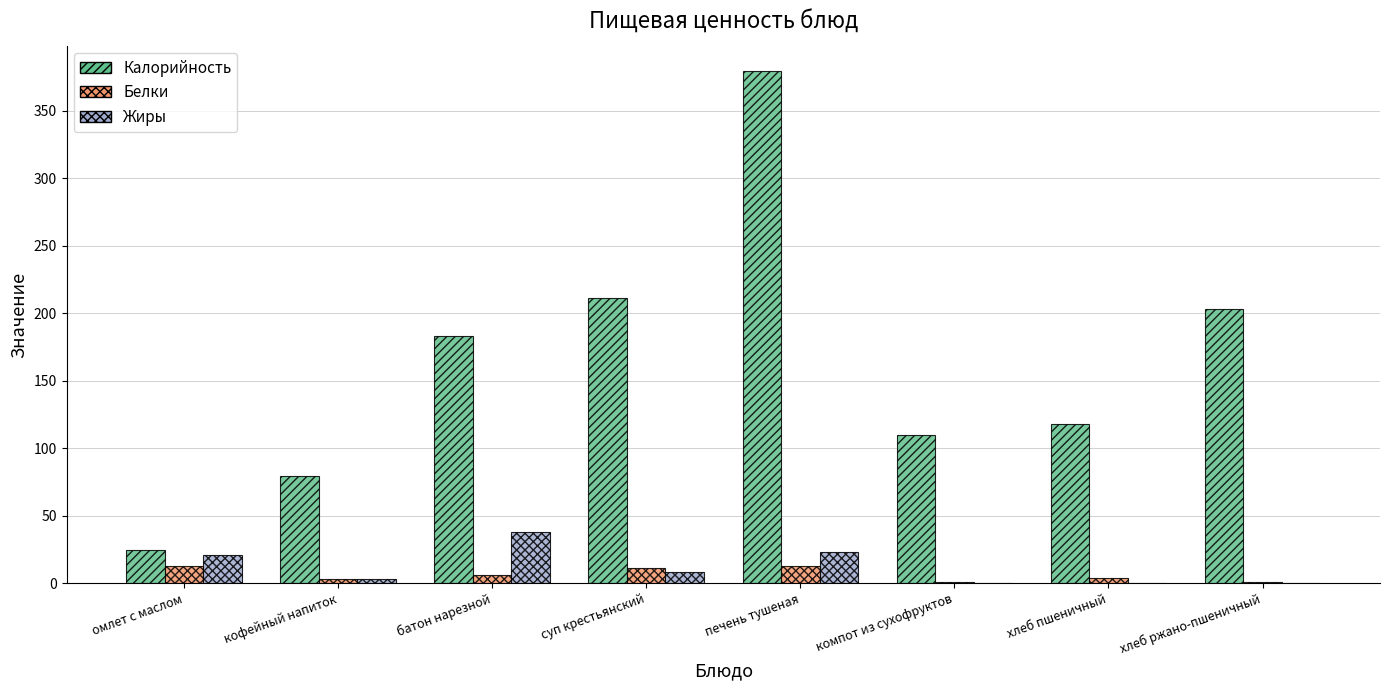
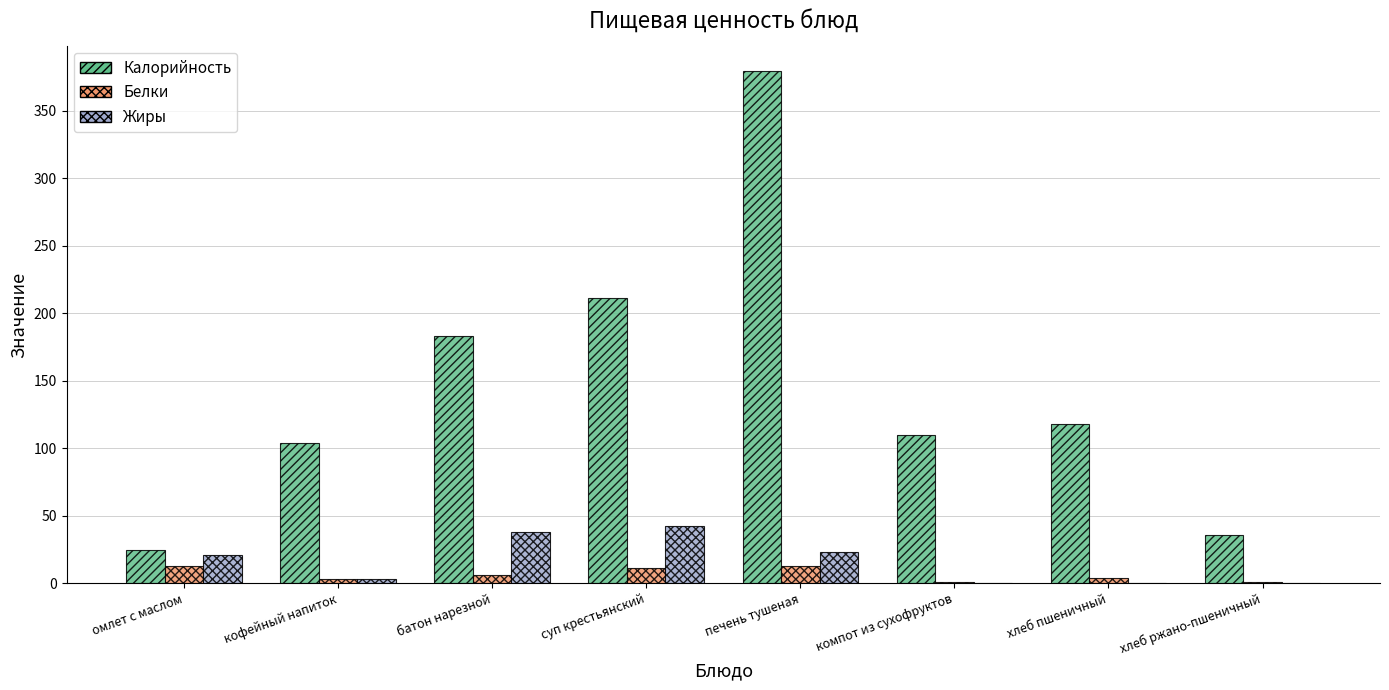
Калорийность, кофейный напиток: 79 -> 104
Жиры, суп крестьянский: 8 -> 42
Калорийность, хлеб ржано-пшеничный: 203 -> 36
